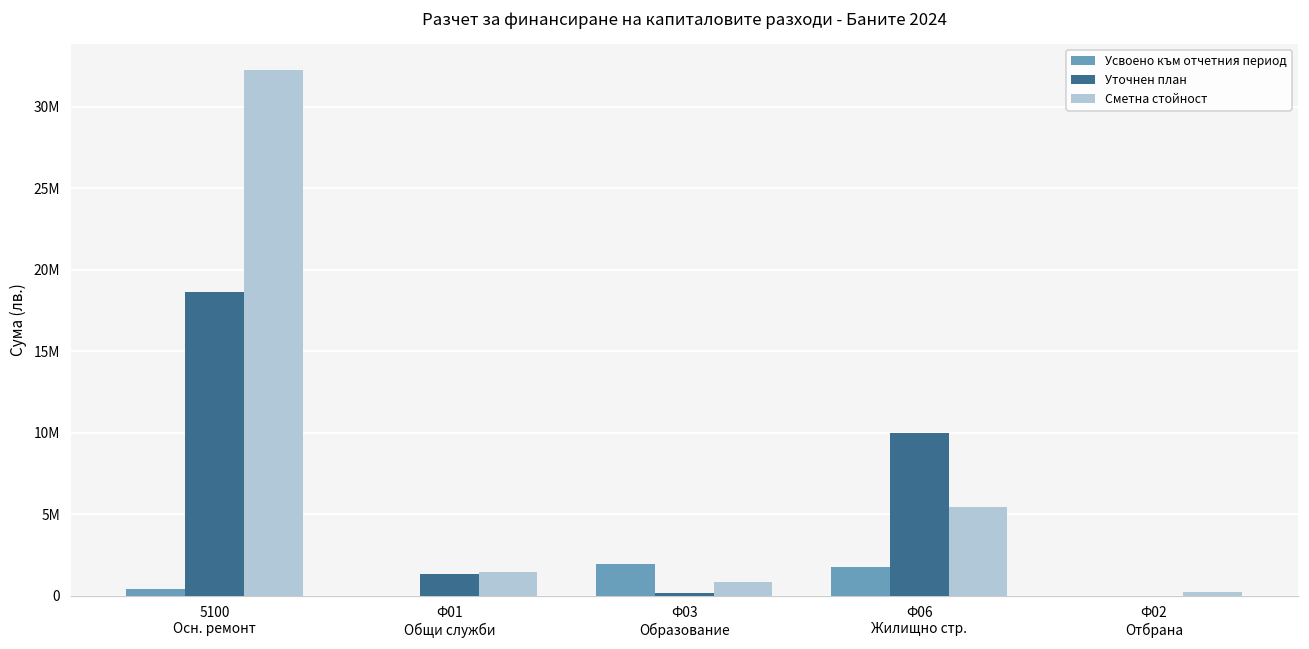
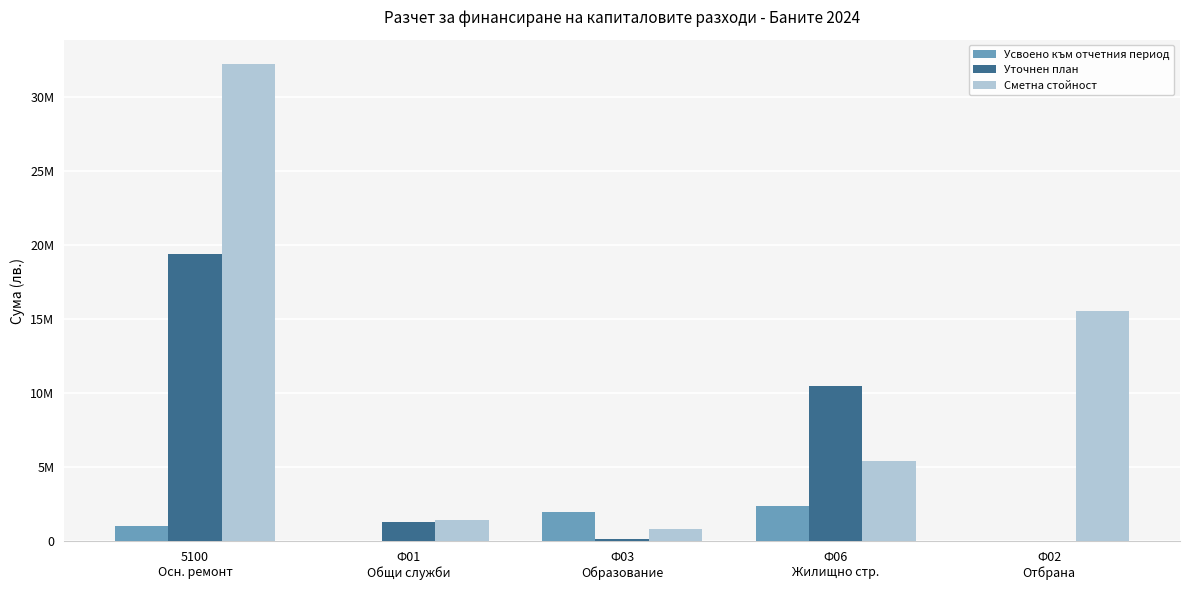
Усвоено към отчетния период, 5100 Осн. ремонт: 400000 -> 1000000
Уточнен план, 5100 Осн. ремонт: 18600000 -> 19400000
Усвоено към отчетния период, Ф06 Жилищно стр.: 1800000 -> 2400000
Уточнен план, Ф06 Жилищно стр.: 10000000 -> 10500000
Сметна стойност, Ф02 Отбрана: 200000 -> 15600000
